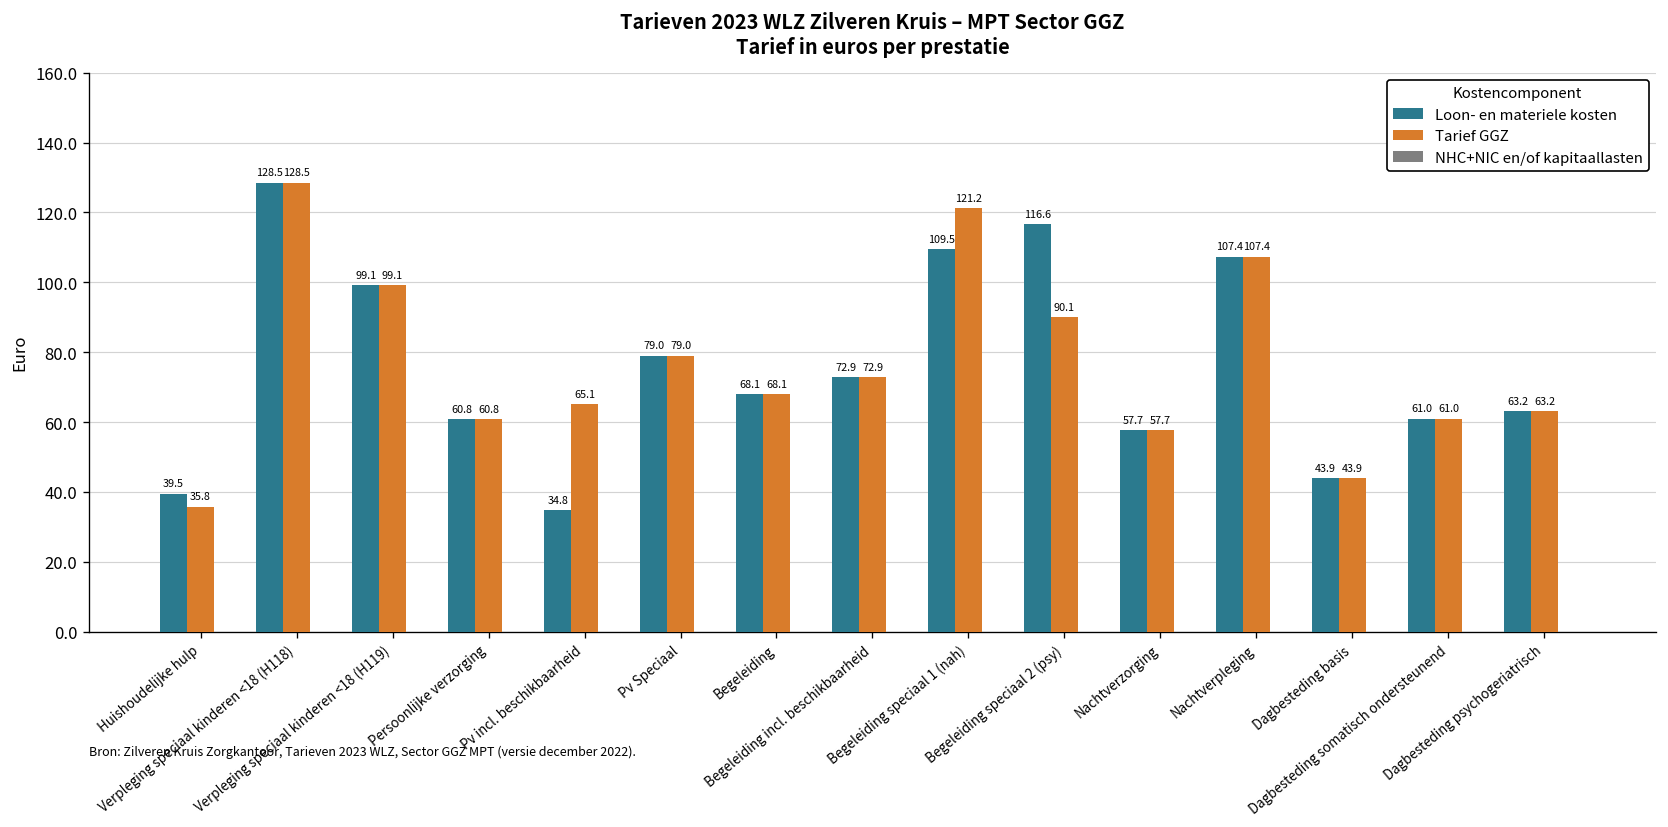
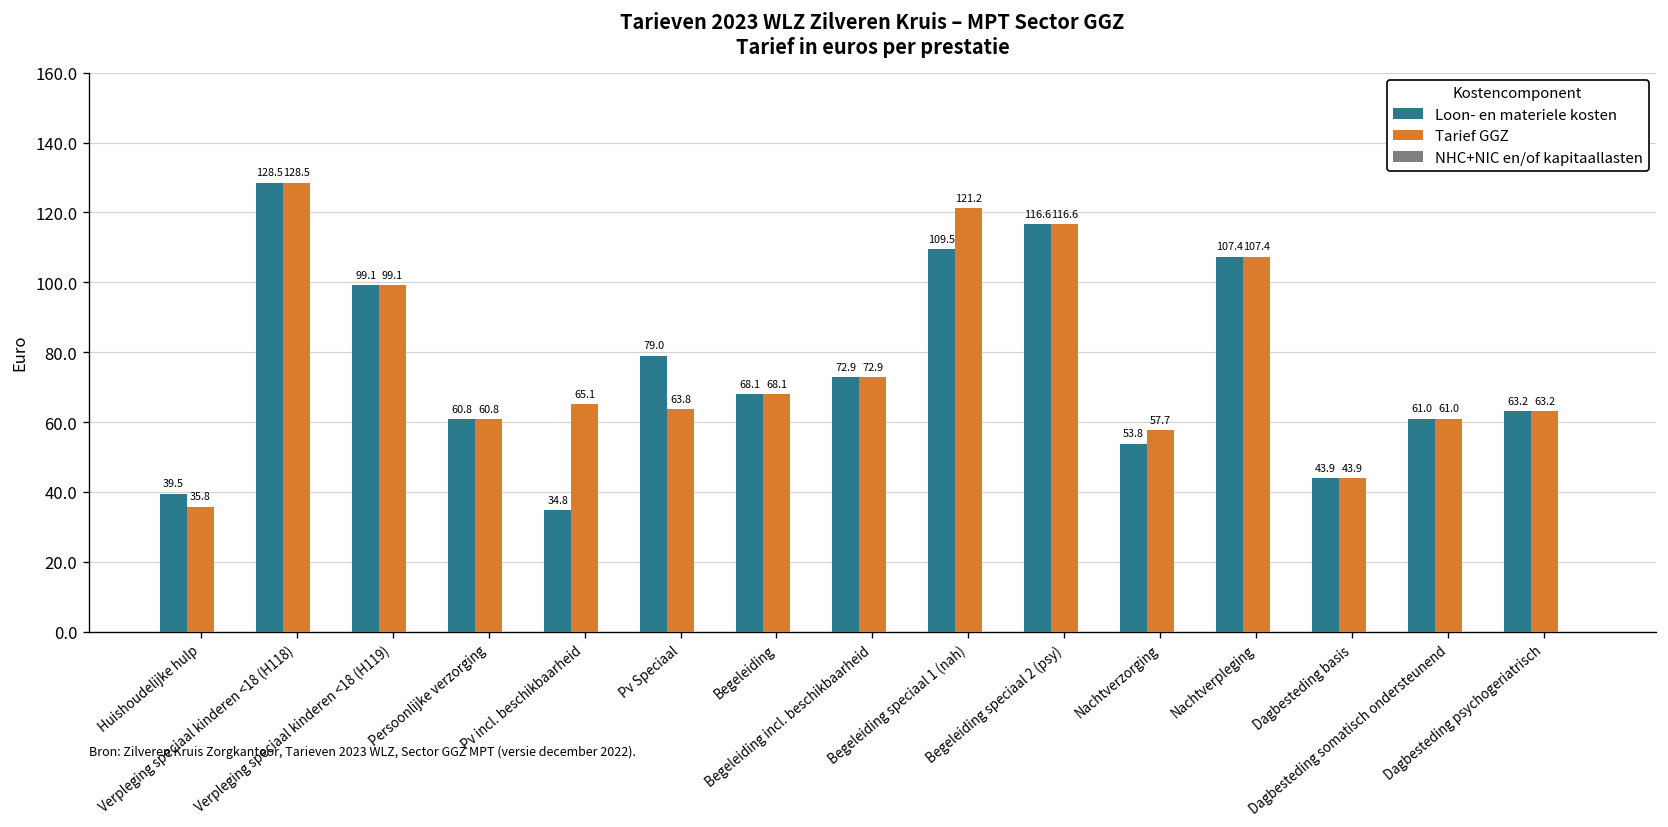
Tarief GGZ, Pv Speciaal: 79.0 -> 63.8
Tarief GGZ, Begeleiding speciaal 2 (psy): 90.1 -> 116.6
Loon- en materiele kosten, Nachtverzorging: 57.7 -> 53.8
